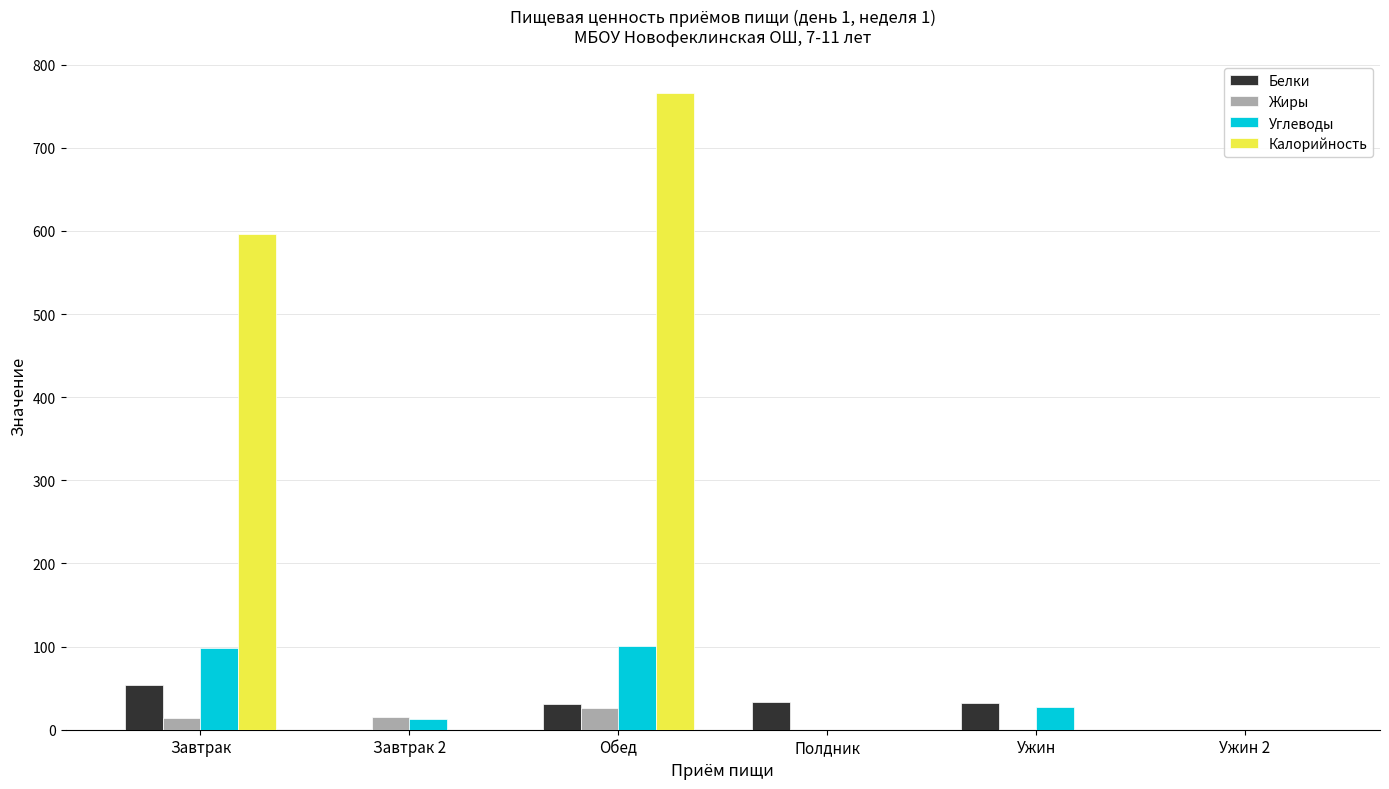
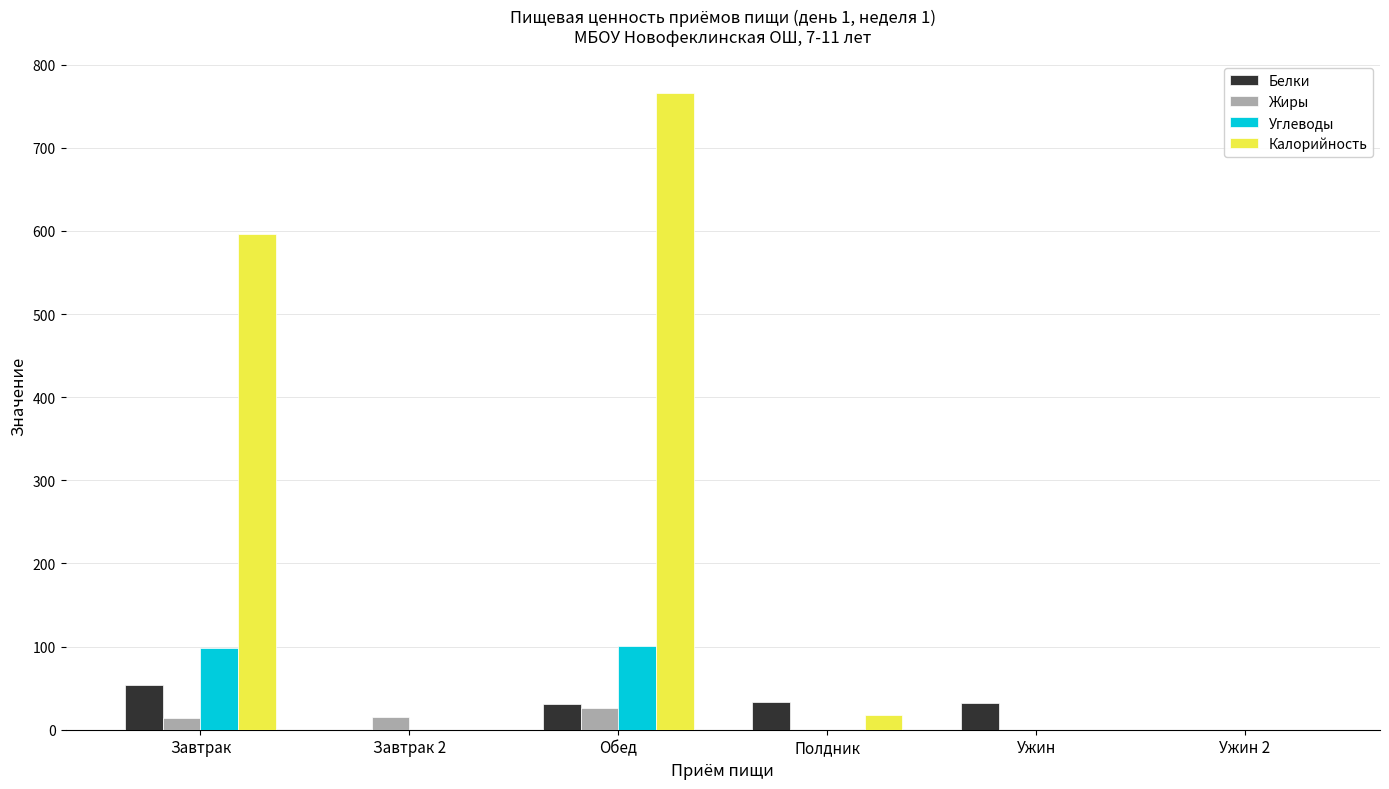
Углеводы, Завтрак 2: 10 -> 0
Калорийность, Полдник: 0 -> 20
Углеводы, Ужин: 30 -> 0
